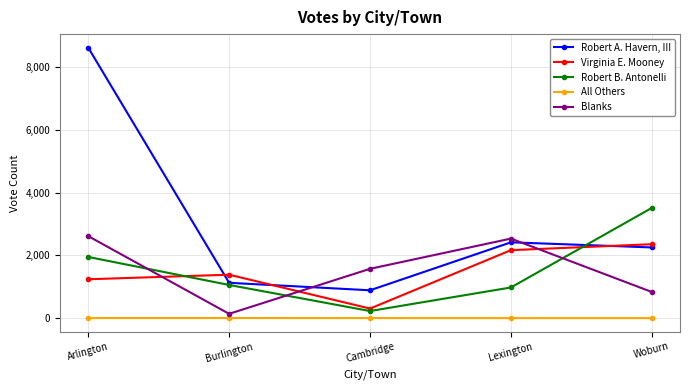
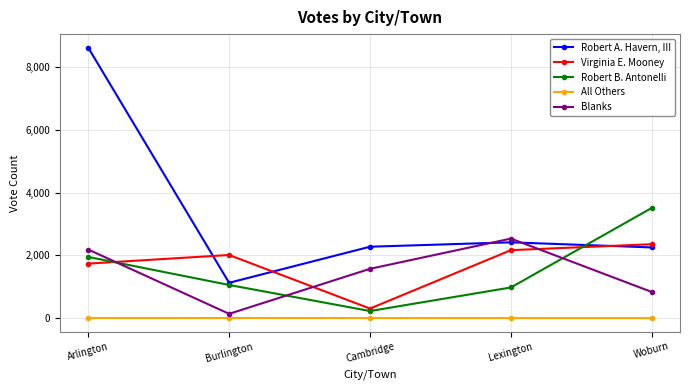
Virginia E. Mooney, Arlington: 1,200 -> 1,700
Blanks, Arlington: 2,600 -> 2,200
Virginia E. Mooney, Burlington: 1,400 -> 2,000
Robert A. Havern, III, Cambridge: 900 -> 2,300
